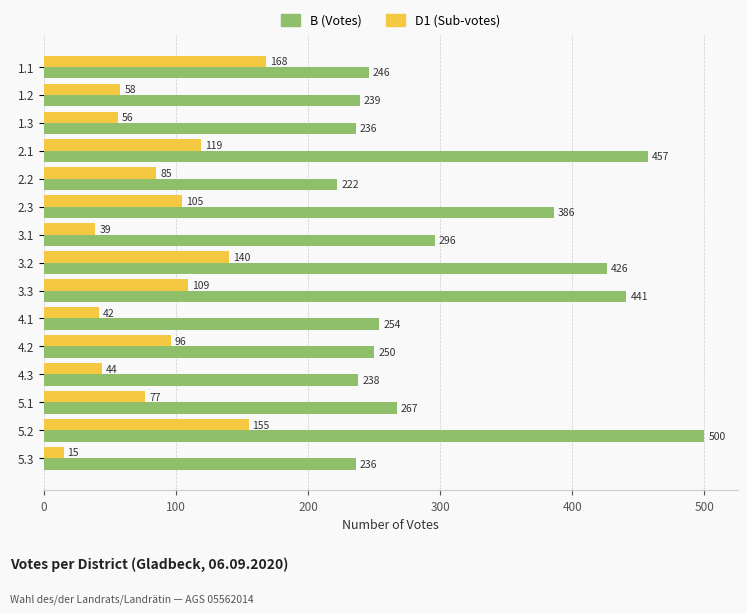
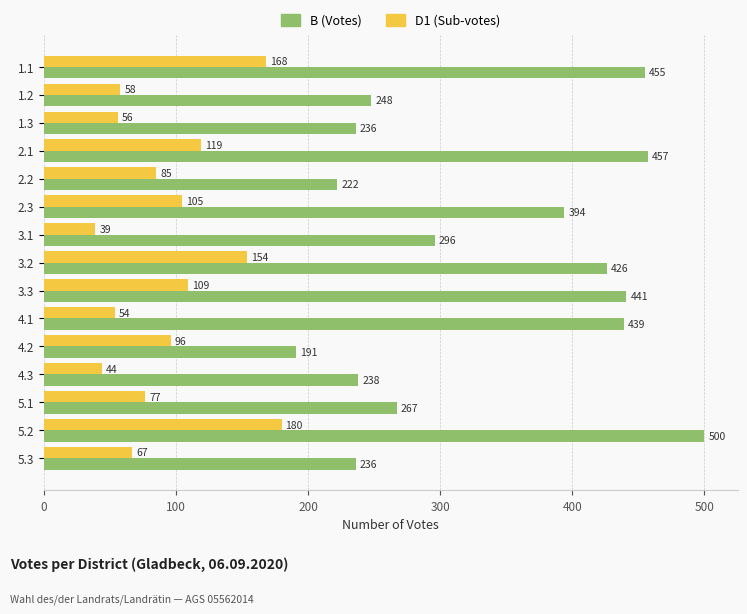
B (Votes), 1.1: 246 -> 455
B (Votes), 1.2: 239 -> 248
B (Votes), 2.3: 386 -> 394
D1 (Sub-votes), 3.2: 140 -> 154
D1 (Sub-votes), 4.1: 42 -> 54
B (Votes), 4.1: 254 -> 439
B (Votes), 4.2: 250 -> 191
D1 (Sub-votes), 5.2: 155 -> 180
D1 (Sub-votes), 5.3: 15 -> 67
